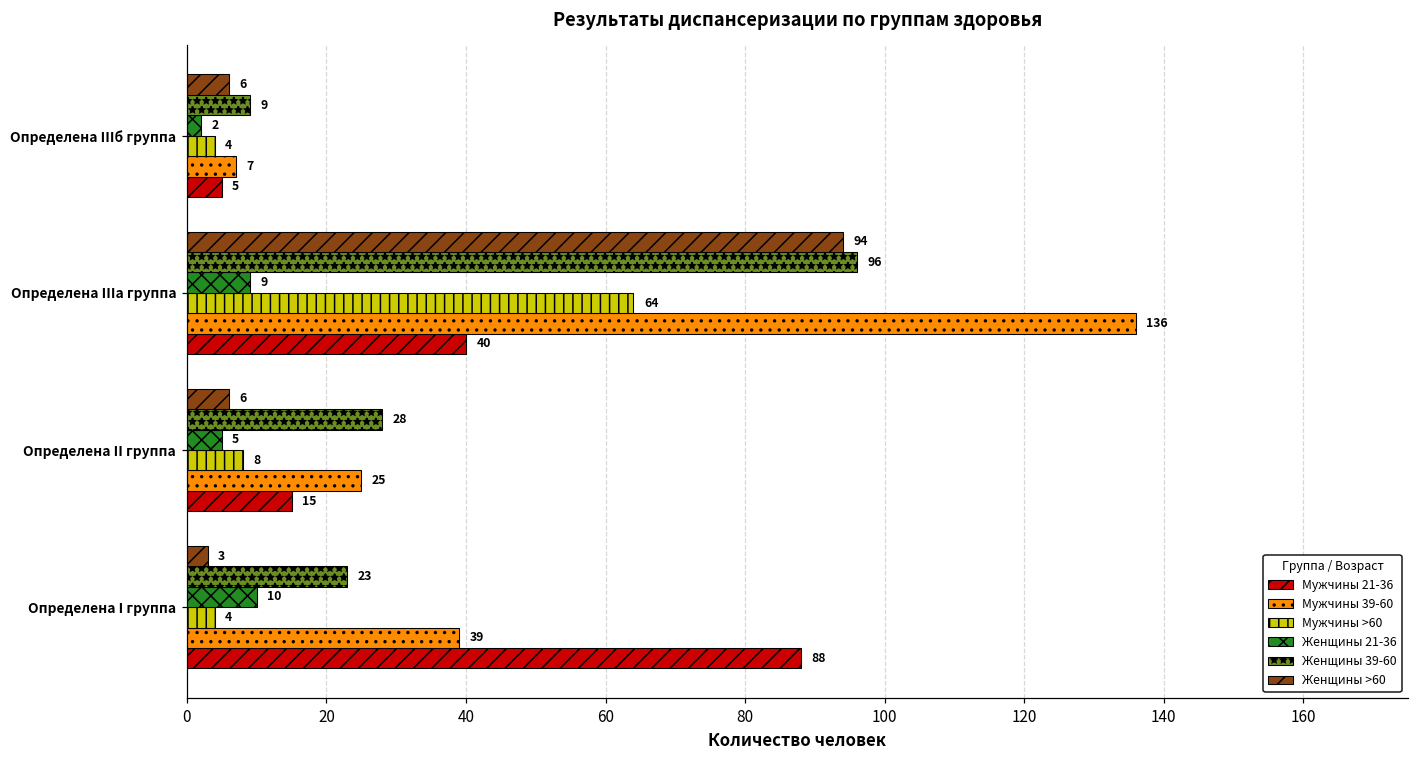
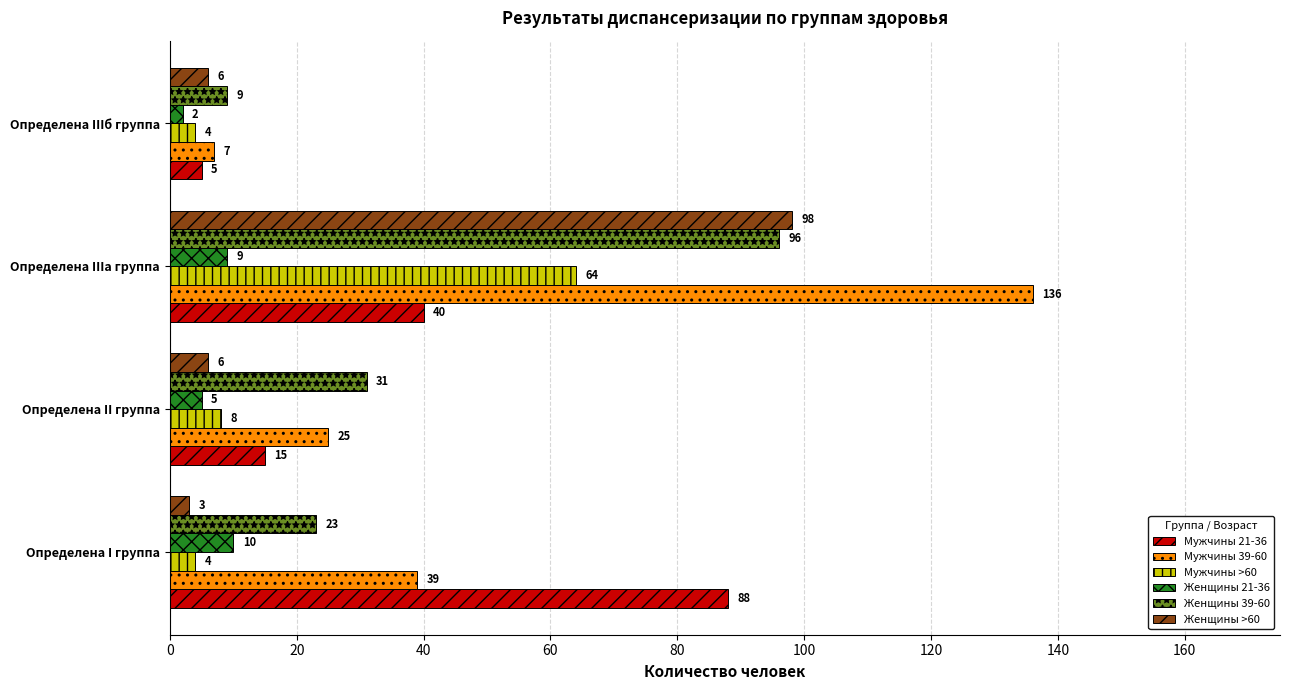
Женщины >60, Определена IIIа группа: 94 -> 98
Женщины 39-60, Определена II группа: 28 -> 31
